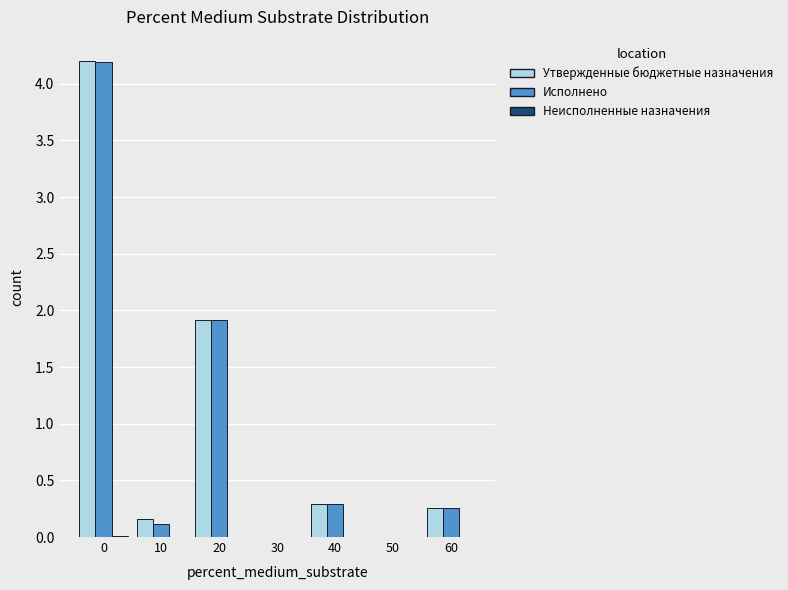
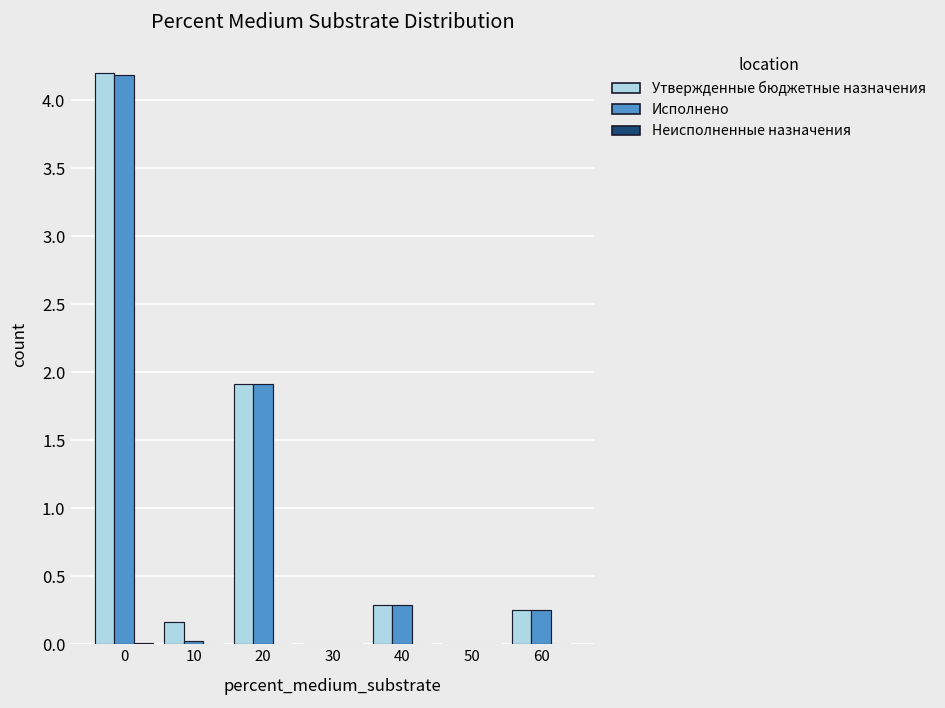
Исполнено, 10: 0.12 -> 0.02
